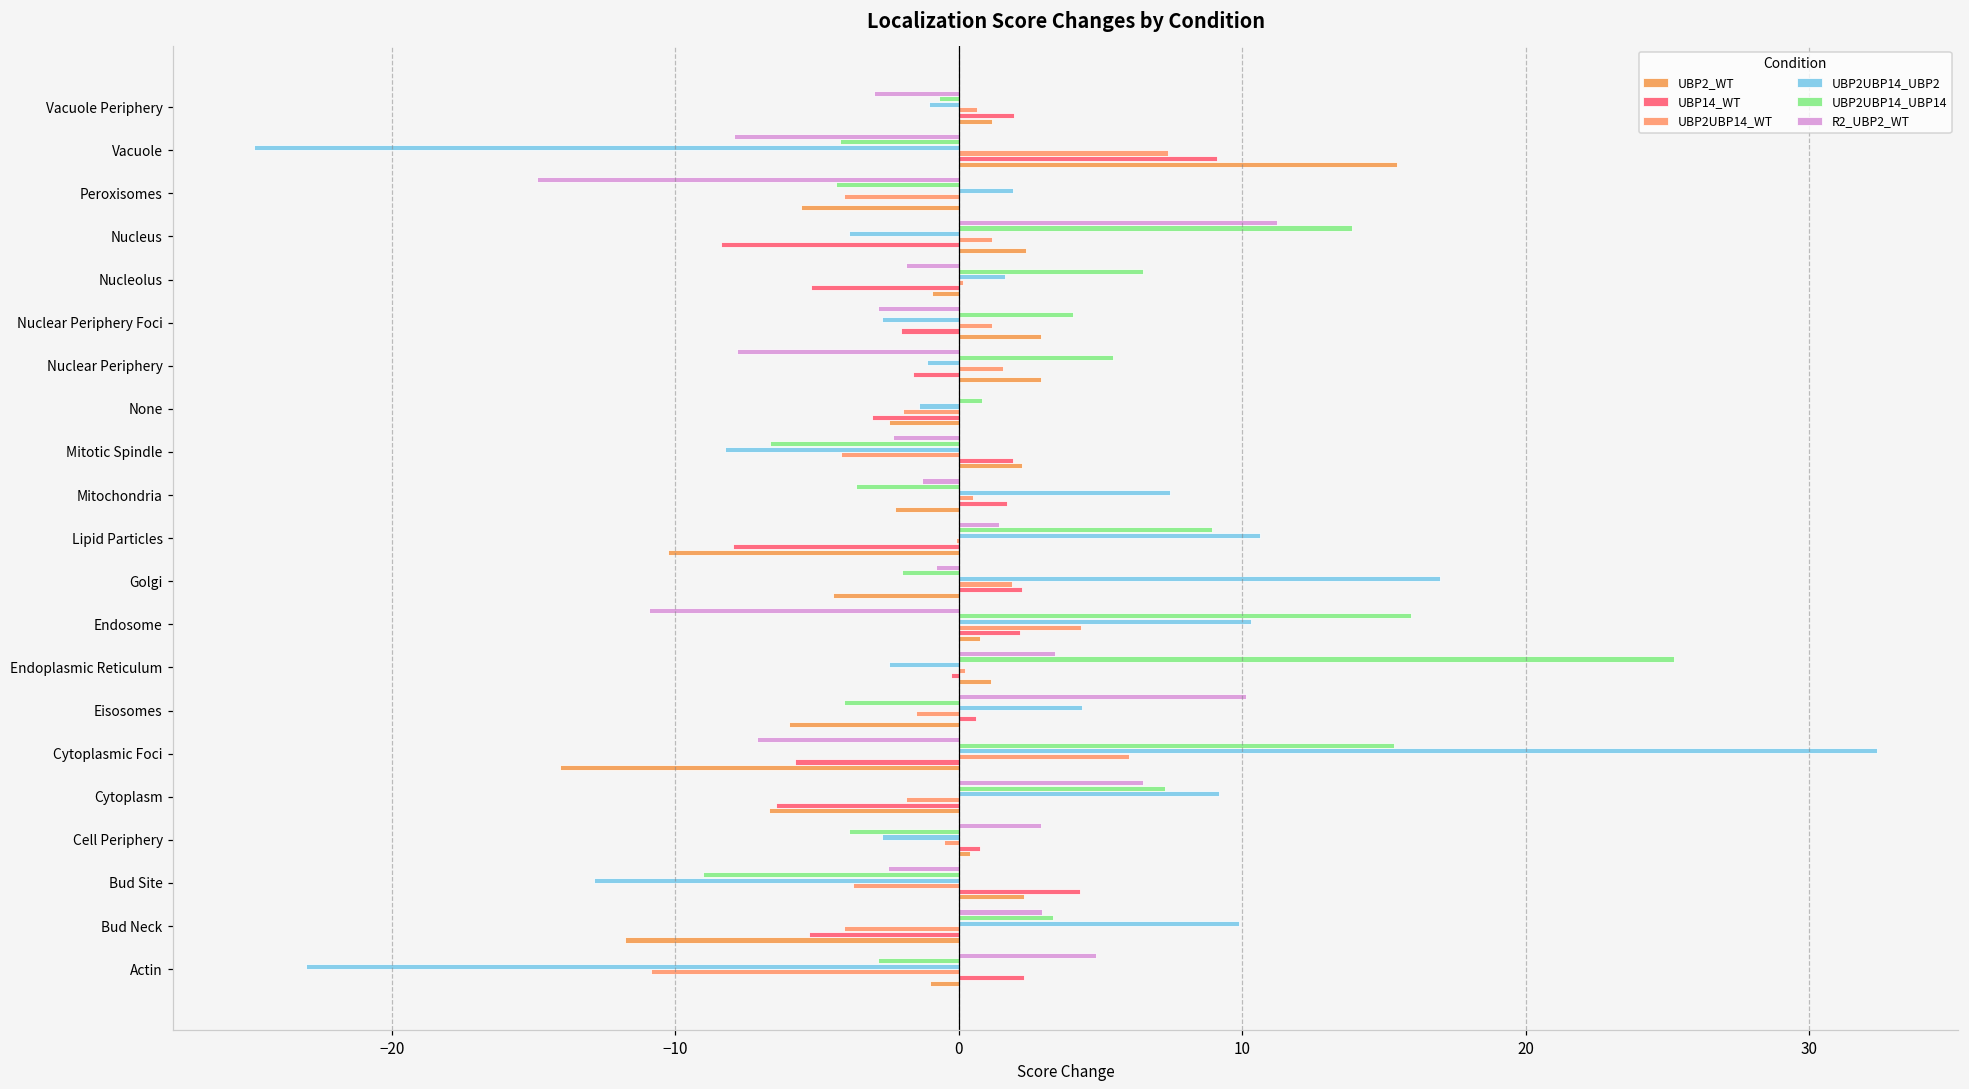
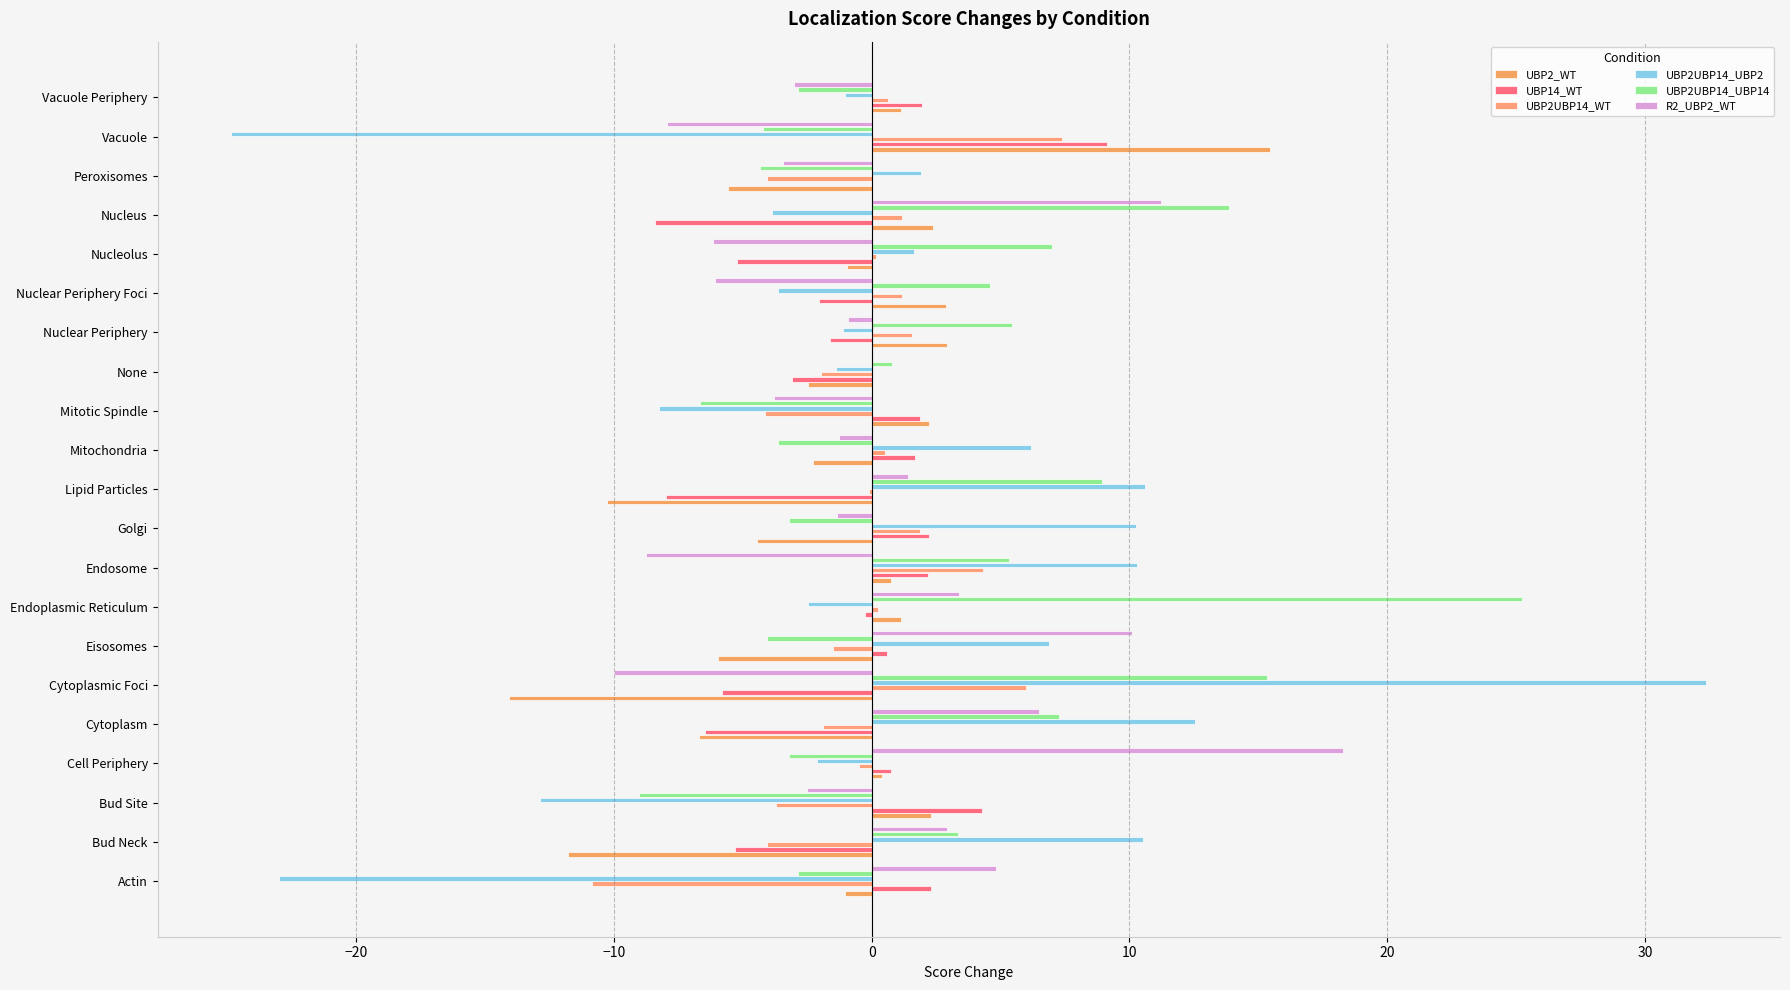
UBP2UBP14_UBP14, Vacuole Periphery: -0.7 -> -2.9
R2_UBP2_WT, Peroxisomes: -14.9 -> -3.4
R2_UBP2_WT, Nucleolus: -1.9 -> -6.2
UBP2UBP14_UBP14, Nucleolus: 6.5 -> 7.0
R2_UBP2_WT, Nuclear Periphery Foci: -2.9 -> -6.1
UBP2UBP14_UBP14, Nuclear Periphery Foci: 4.0 -> 4.6
UBP2UBP14_UBP2, Nuclear Periphery Foci: -2.7 -> -3.6
R2_UBP2_WT, Nuclear Periphery: -7.8 -> -0.9
R2_UBP2_WT, Mitotic Spindle: -2.3 -> -3.8
UBP2UBP14_UBP2, Mitochondria: 7.5 -> 6.2
R2_UBP2_WT, Golgi: -0.8 -> -1.4
UBP2UBP14_UBP14, Golgi: -2.0 -> -3.2
UBP2UBP14_UBP2, Golgi: 17.0 -> 10.3
R2_UBP2_WT, Endosome: -10.9 -> -8.8
UBP2UBP14_UBP14, Endosome: 16.0 -> 5.3
UBP2UBP14_UBP2, Eisosomes: 4.4 -> 6.9
R2_UBP2_WT, Cytoplasmic Foci: -7.1 -> -10.0
UBP2UBP14_UBP2, Cytoplasm: 9.2 -> 12.5
R2_UBP2_WT, Cell Periphery: 2.9 -> 18.3
UBP2UBP14_UBP14, Cell Periphery: -3.9 -> -3.2
UBP2UBP14_UBP2, Cell Periphery: -2.7 -> -2.1
UBP2UBP14_UBP2, Bud Neck: 9.9 -> 10.5
